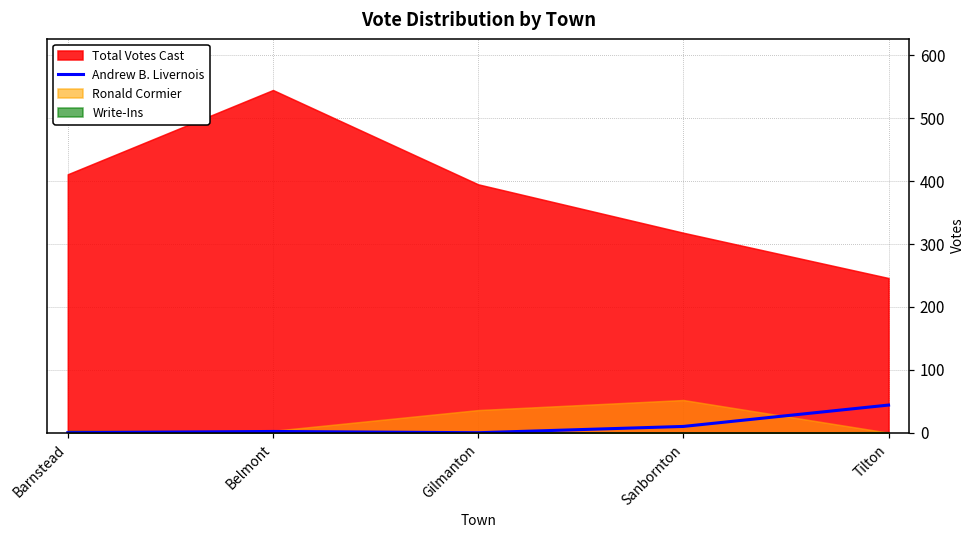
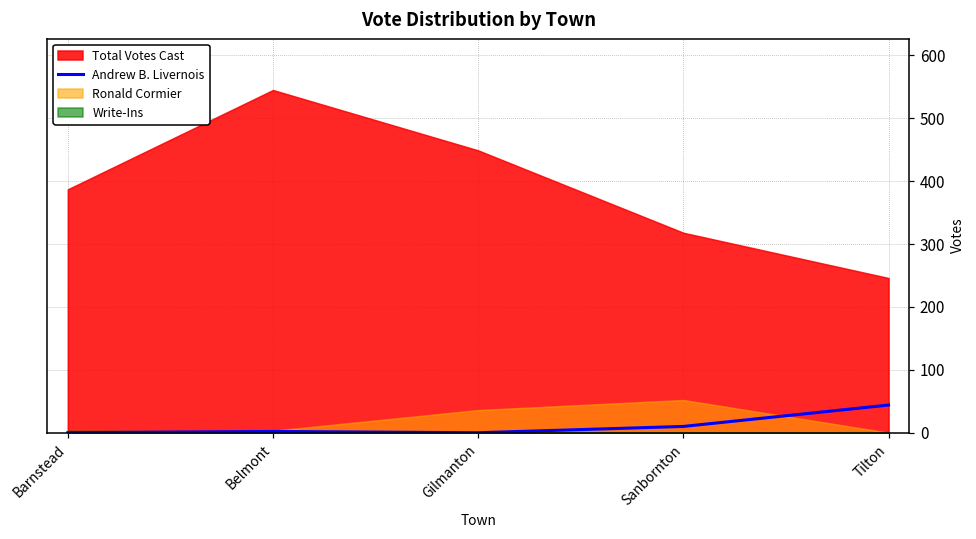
Total Votes Cast, Barnstead: 410 -> 390
Total Votes Cast, Gilmanton: 400 -> 450
